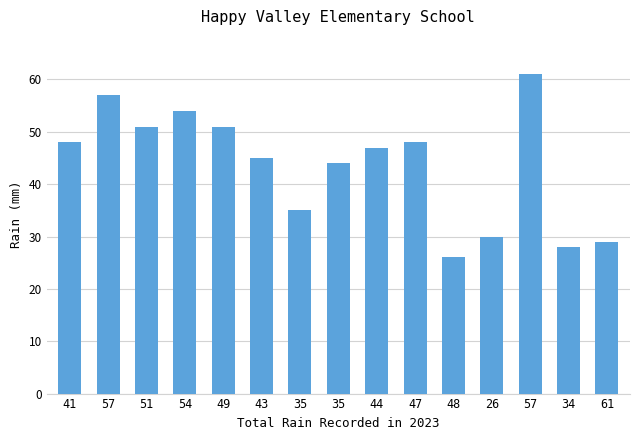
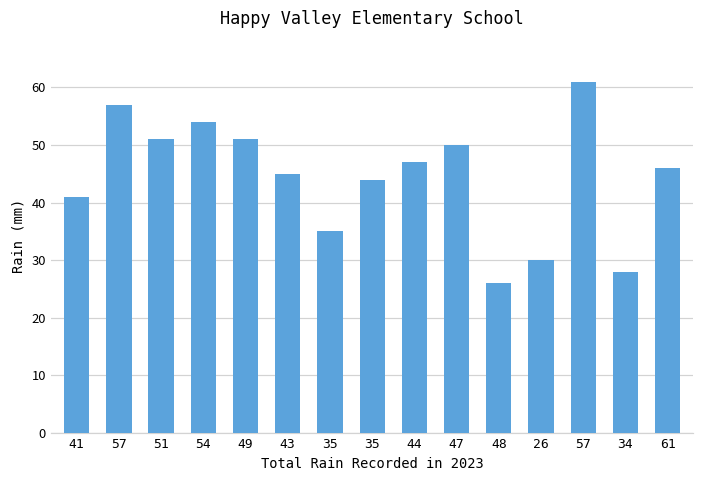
41: 48 -> 41
47: 48 -> 50
61: 29 -> 46
